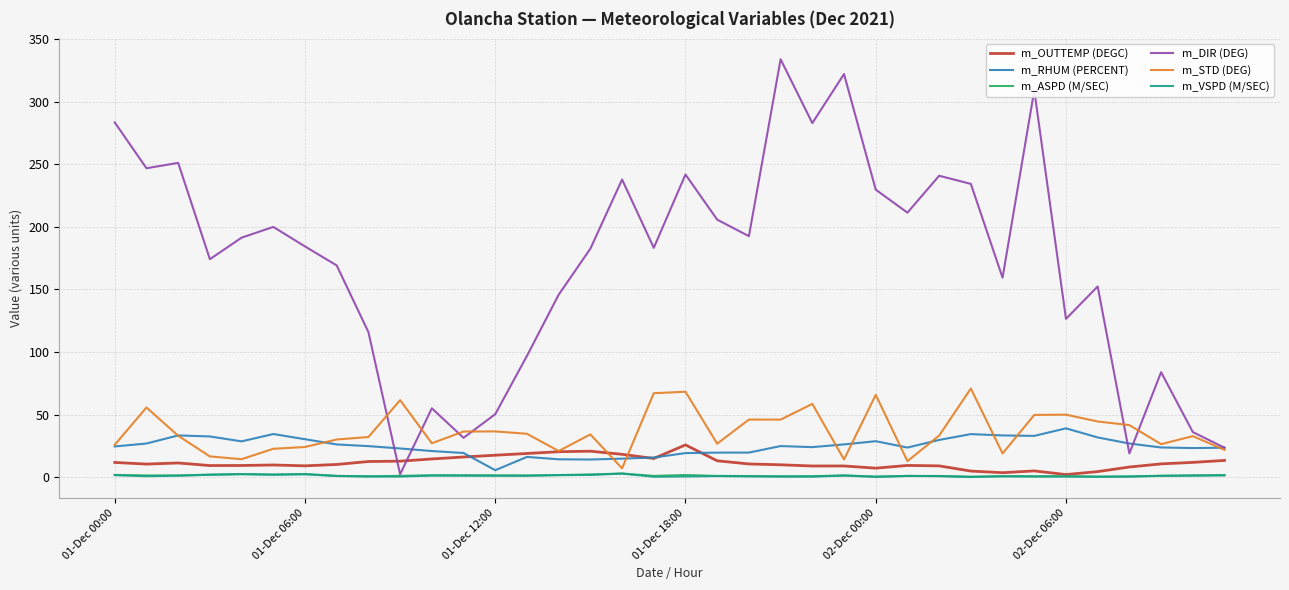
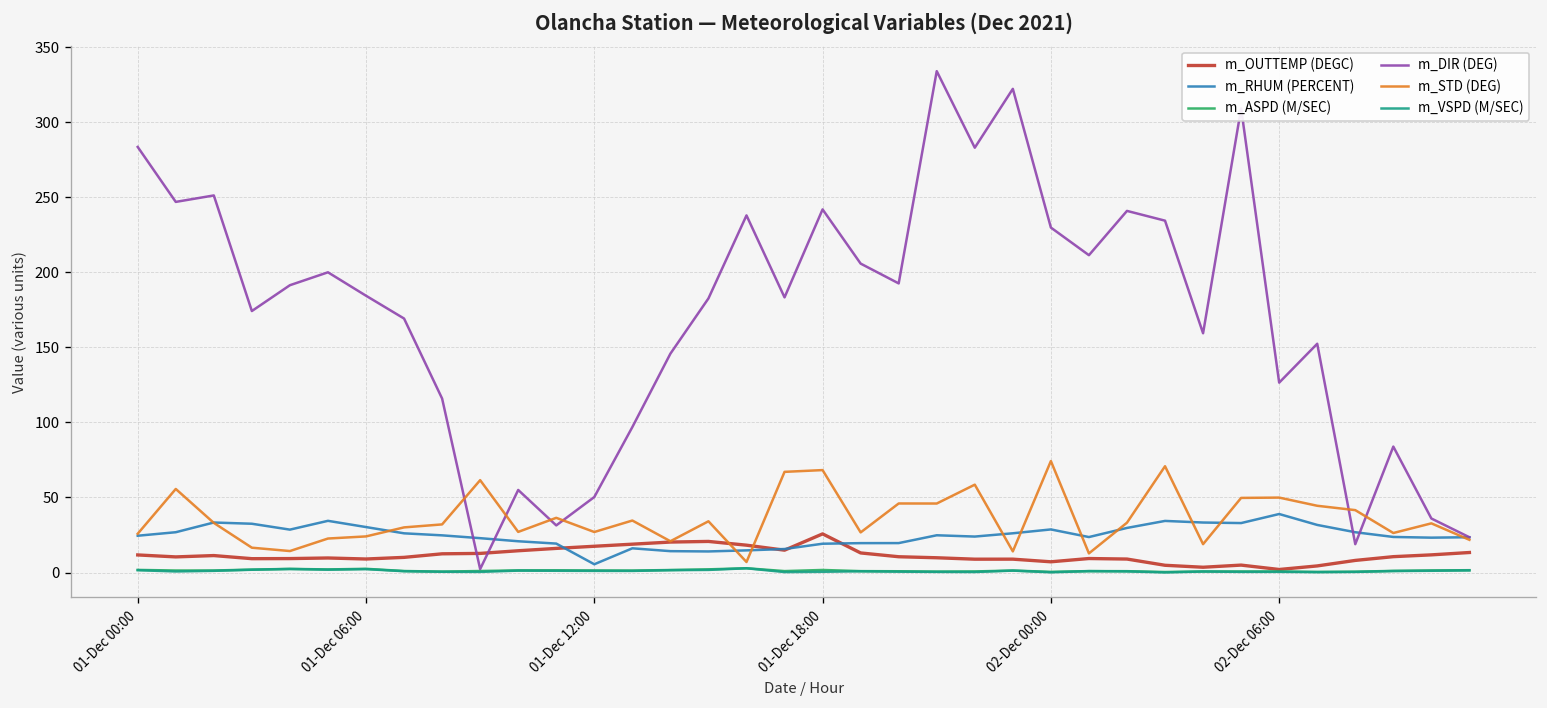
m_STD (DEG), 01-Dec 12:00: 37 -> 27
m_STD (DEG), 02-Dec 00:00: 66 -> 74
